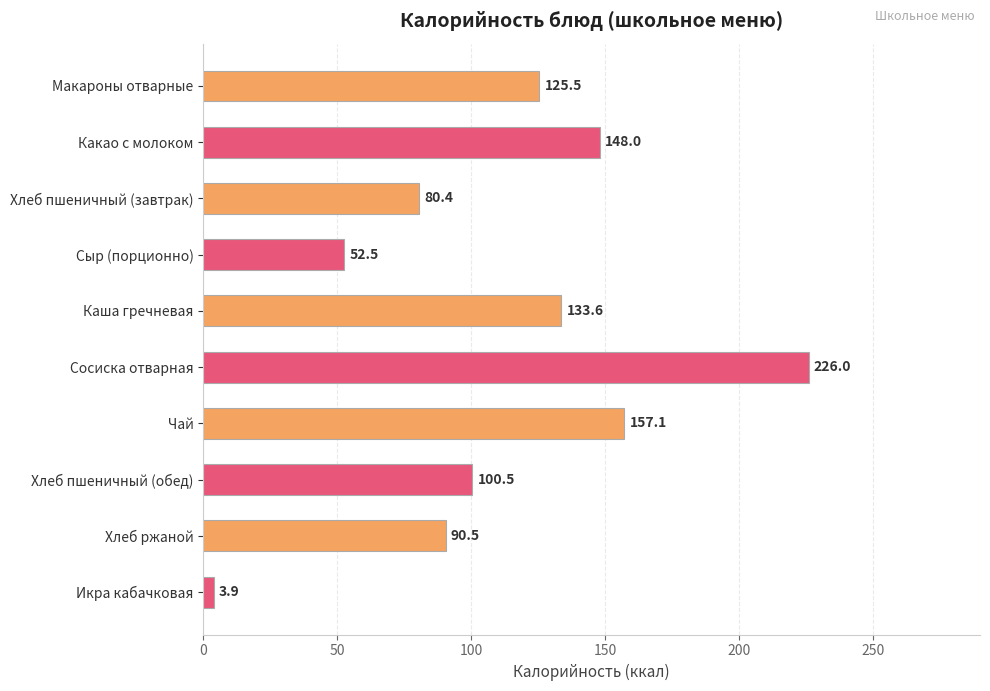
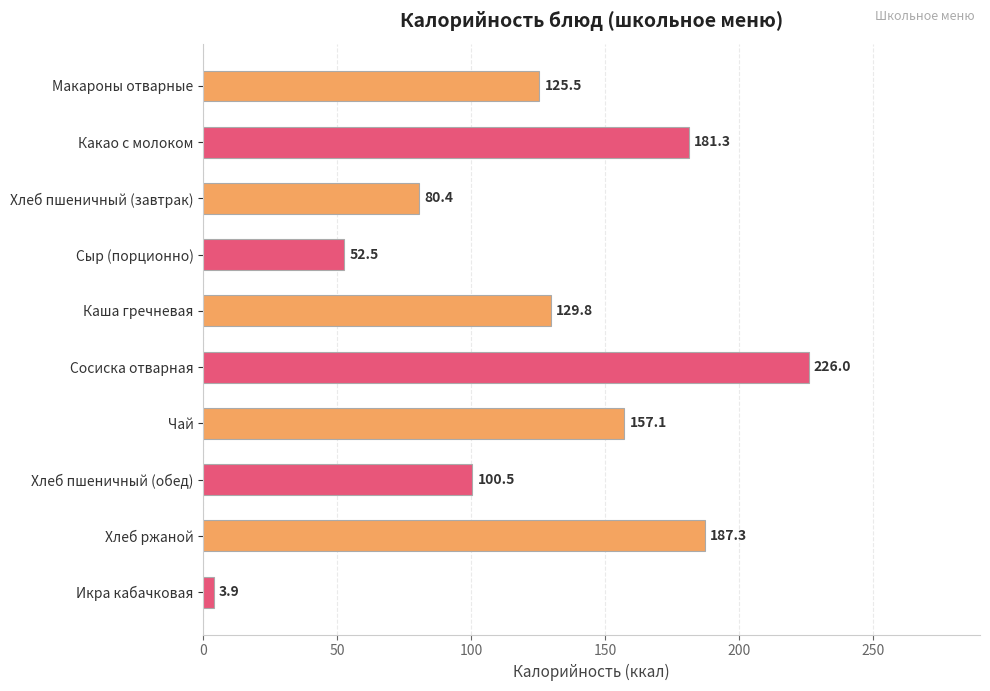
Какао с молоком: 148.0 -> 181.3
Каша гречневая: 133.6 -> 129.8
Хлеб ржаной: 90.5 -> 187.3
